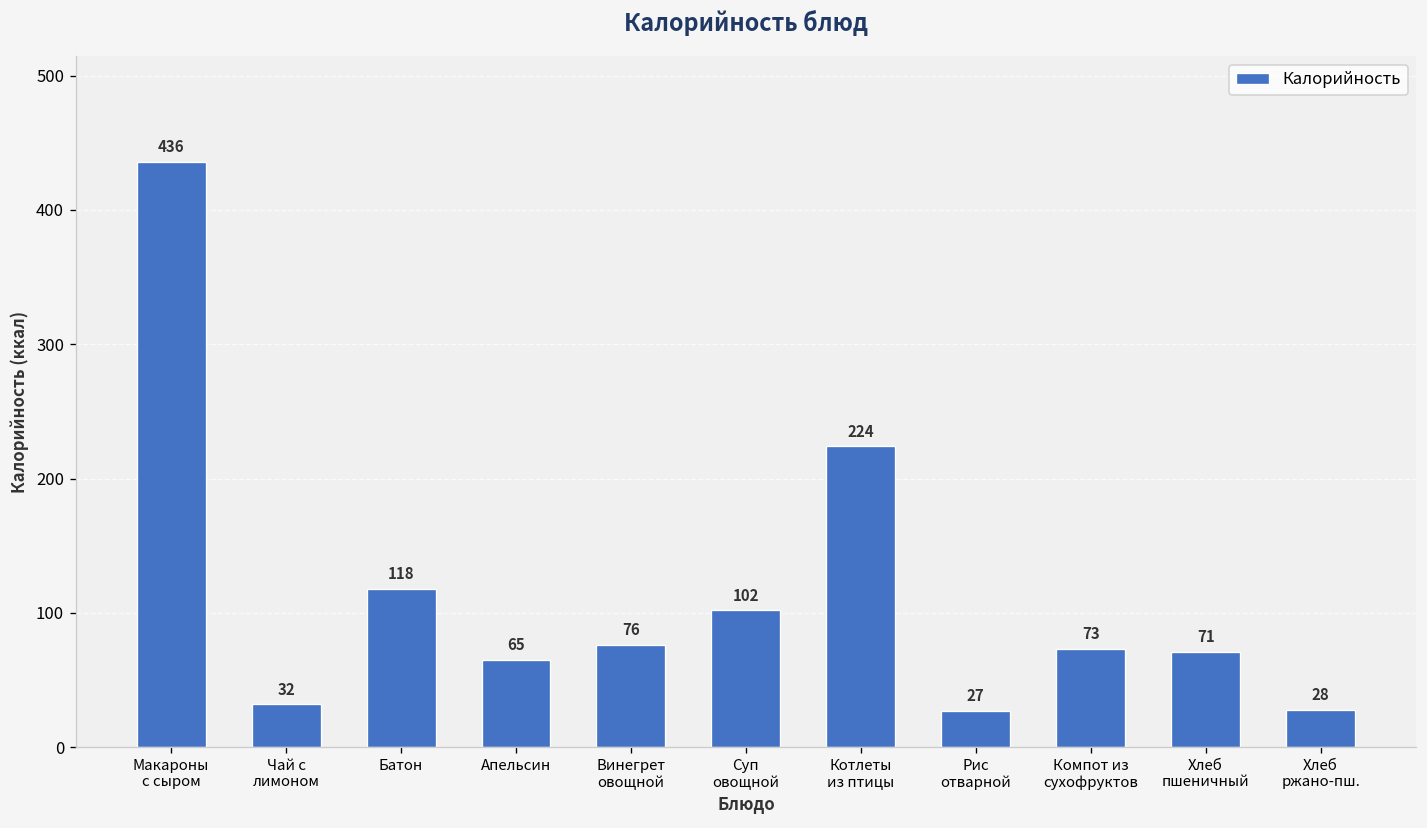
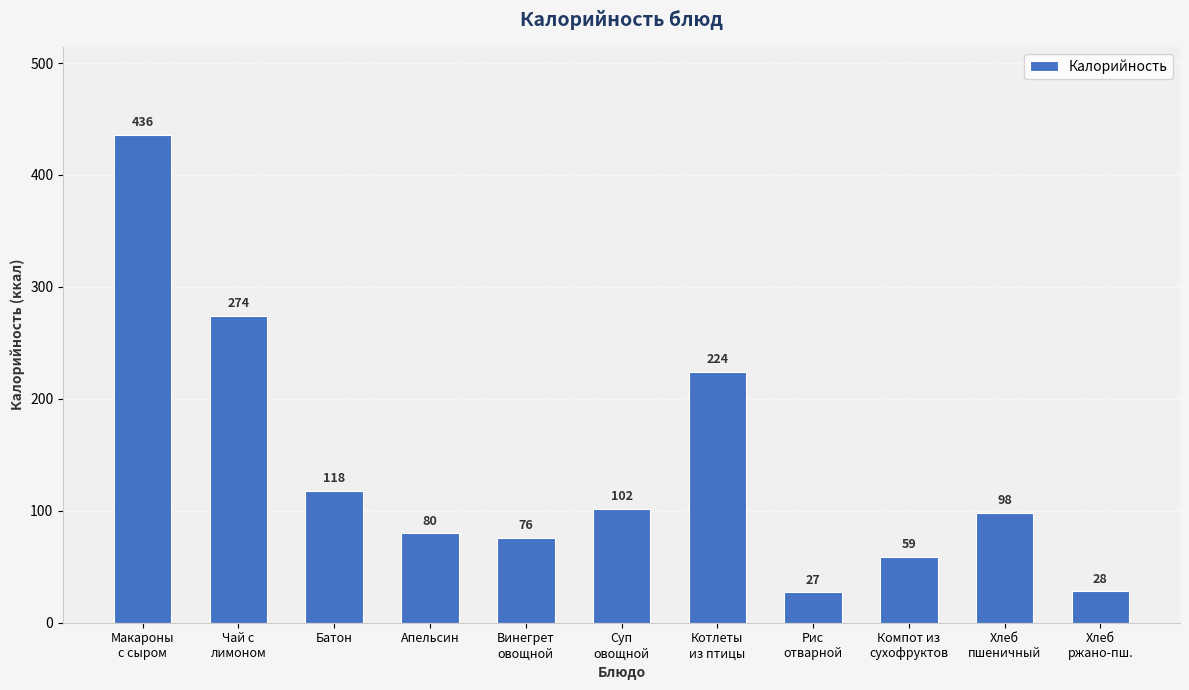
Чай с лимоном: 32 -> 274
Апельсин: 65 -> 80
Компот из сухофруктов: 73 -> 59
Хлеб пшеничный: 71 -> 98
